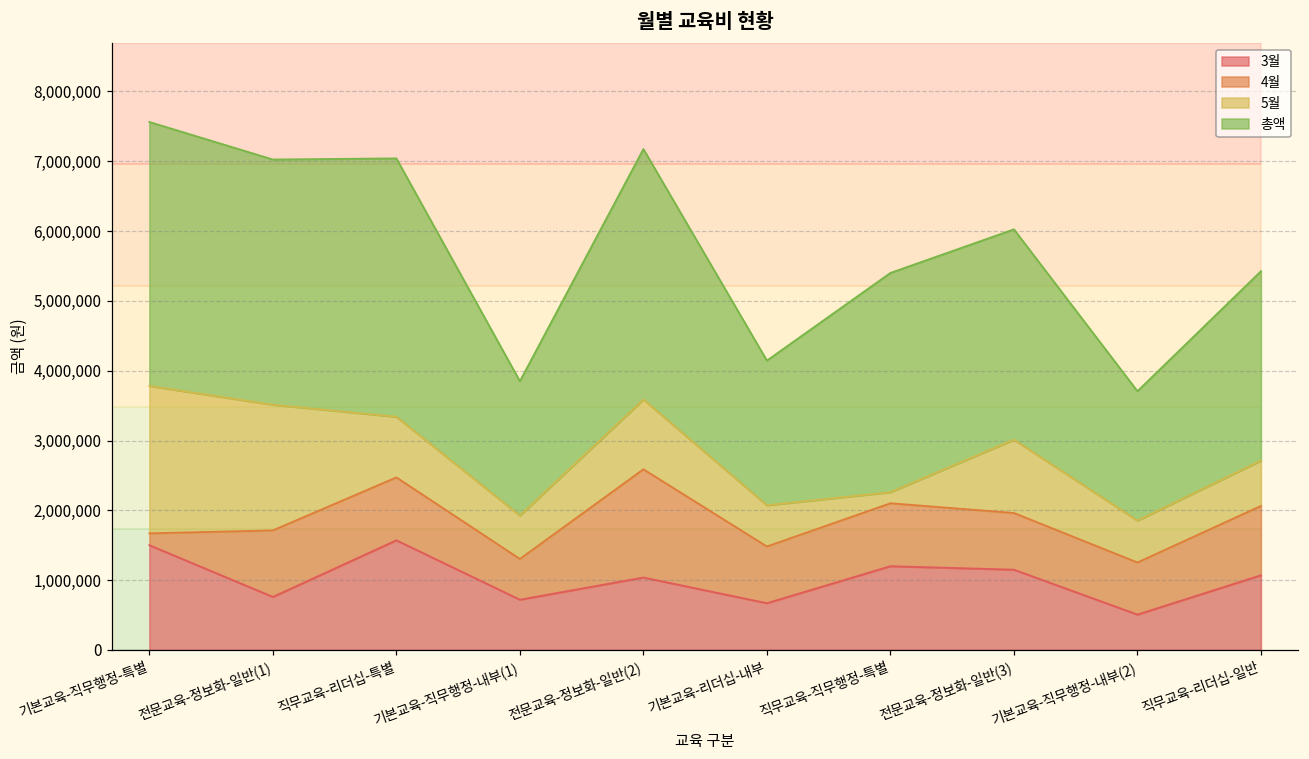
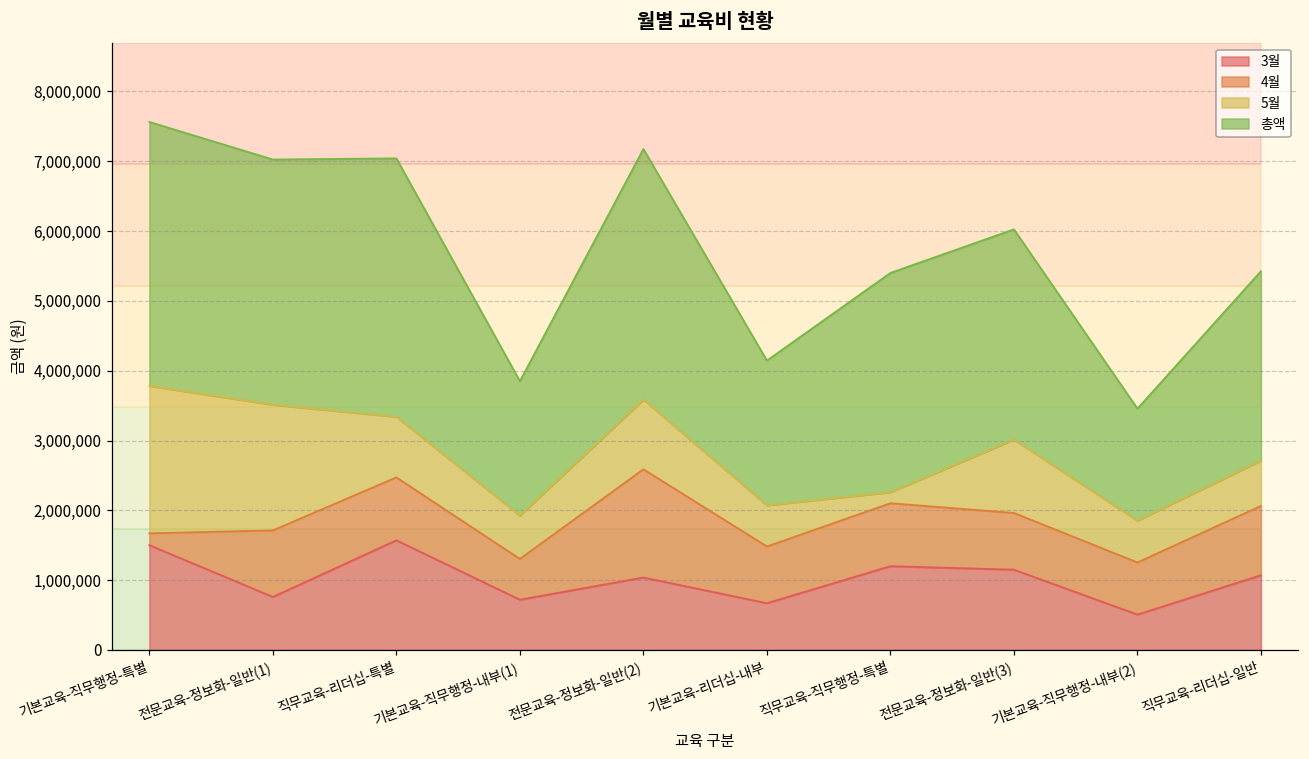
총액, 기본교육-직무행정-내부(2): 1,900,000 -> 1,600,000
